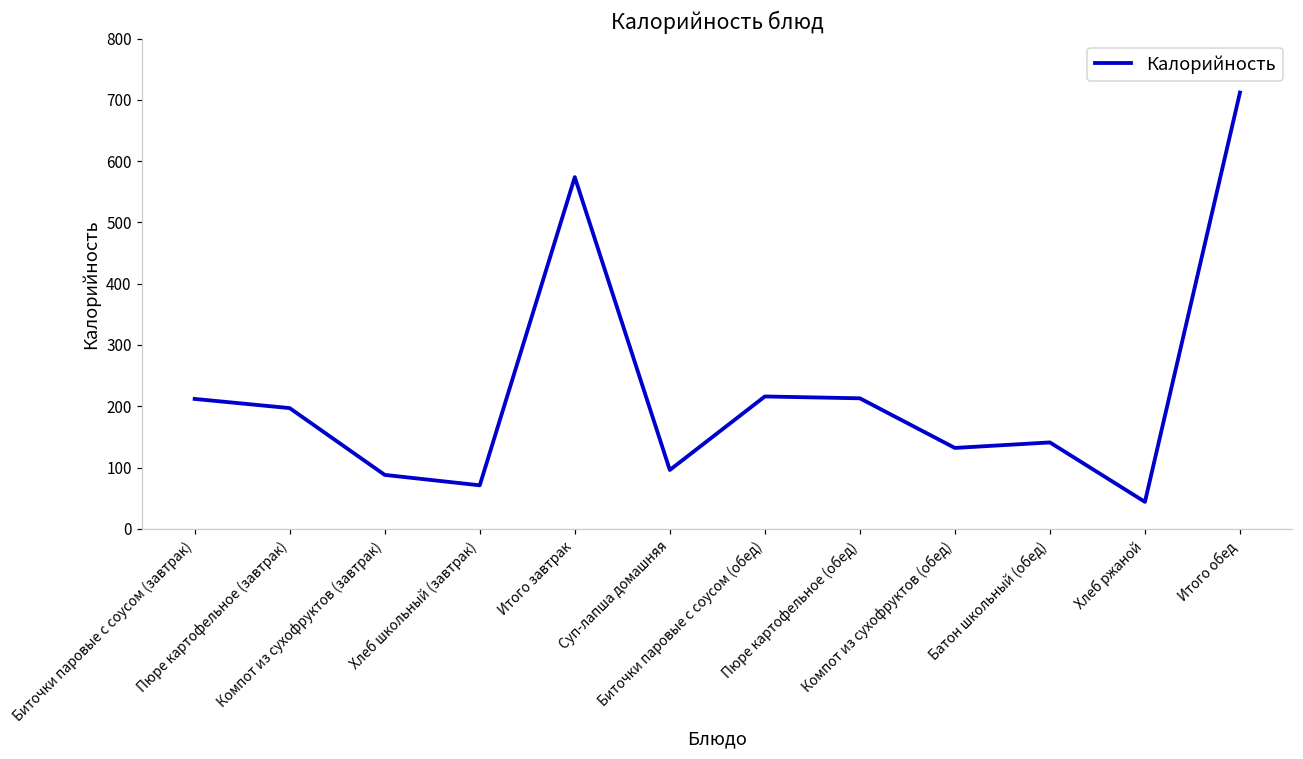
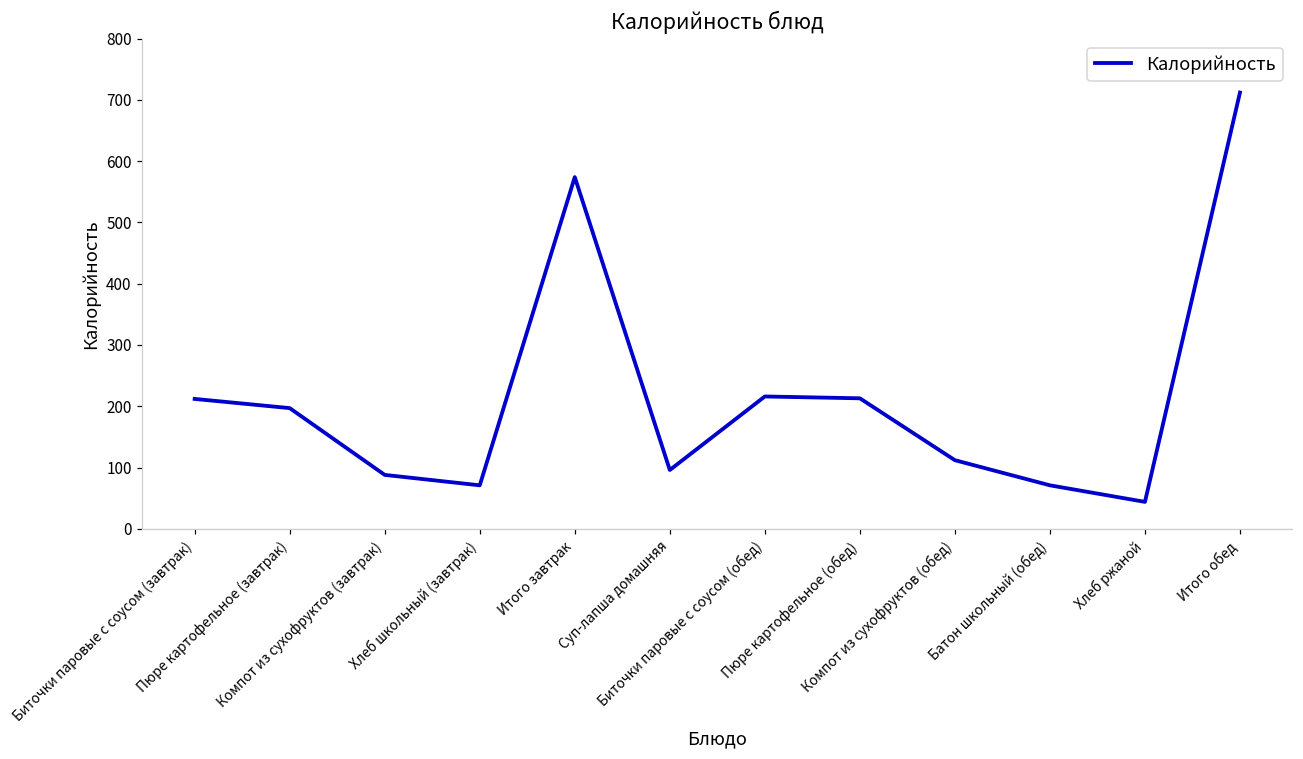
Компот из сухофруктов (обед): 130 -> 110
Батон школьный (обед): 140 -> 70
